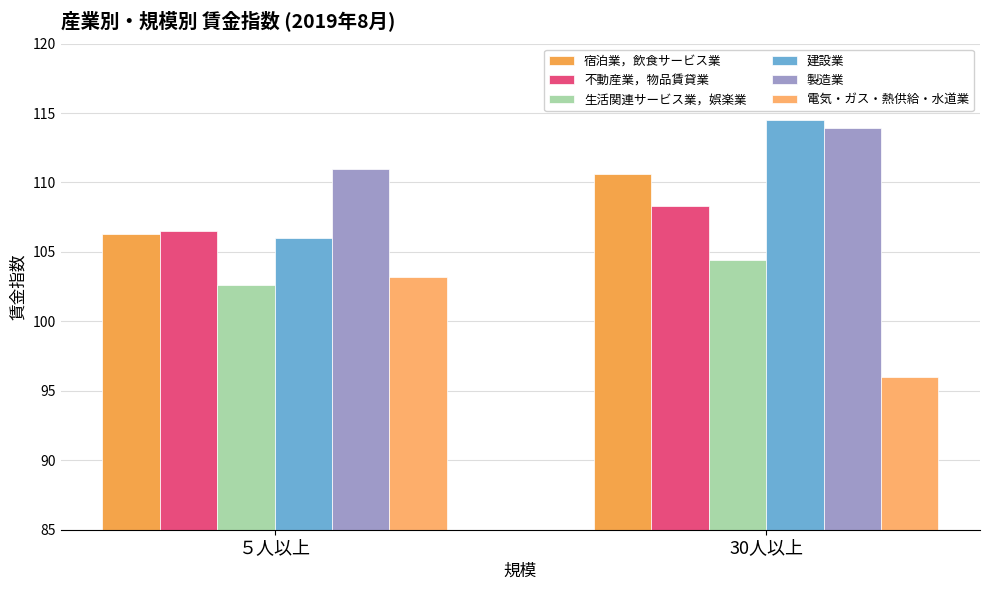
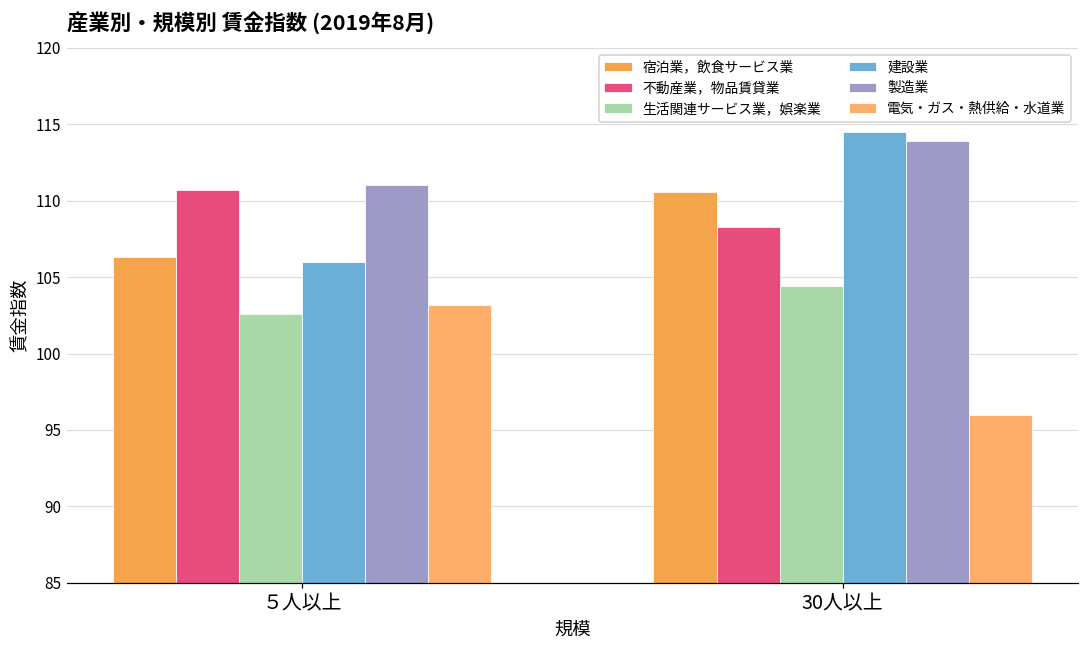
不動産業，物品賃貸業, ５人以上: 106.5 -> 110.7
